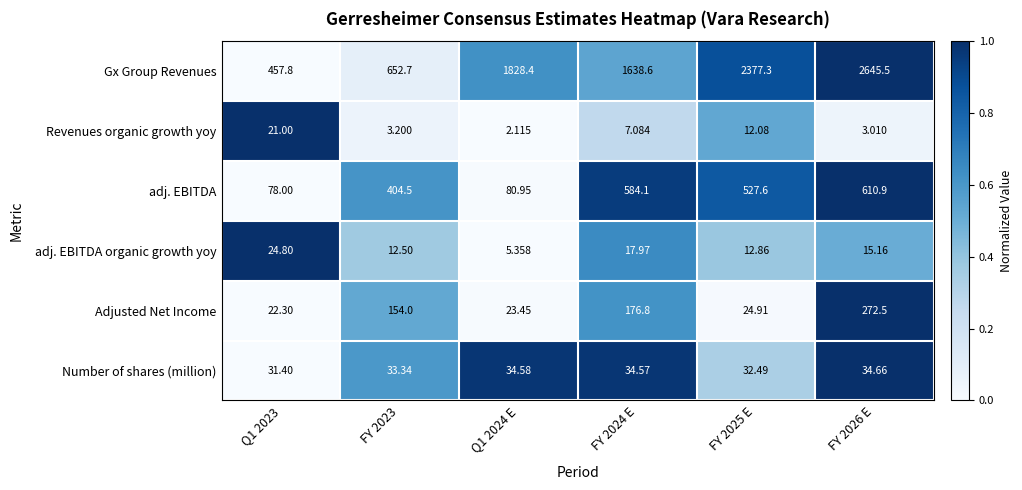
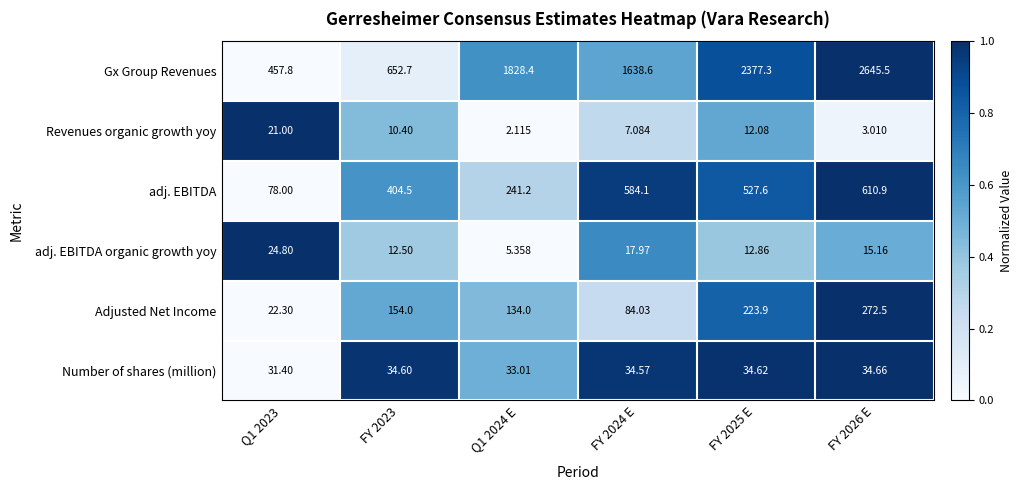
Revenues organic growth yoy, FY 2023: 3.200 -> 10.40
adj. EBITDA, Q1 2024 E: 80.95 -> 241.2
Adjusted Net Income, Q1 2024 E: 23.45 -> 134.0
Adjusted Net Income, FY 2024 E: 176.8 -> 84.03
Adjusted Net Income, FY 2025 E: 24.91 -> 223.9
Number of shares (million), FY 2023: 33.34 -> 34.60
Number of shares (million), Q1 2024 E: 34.58 -> 33.01
Number of shares (million), FY 2025 E: 32.49 -> 34.62
